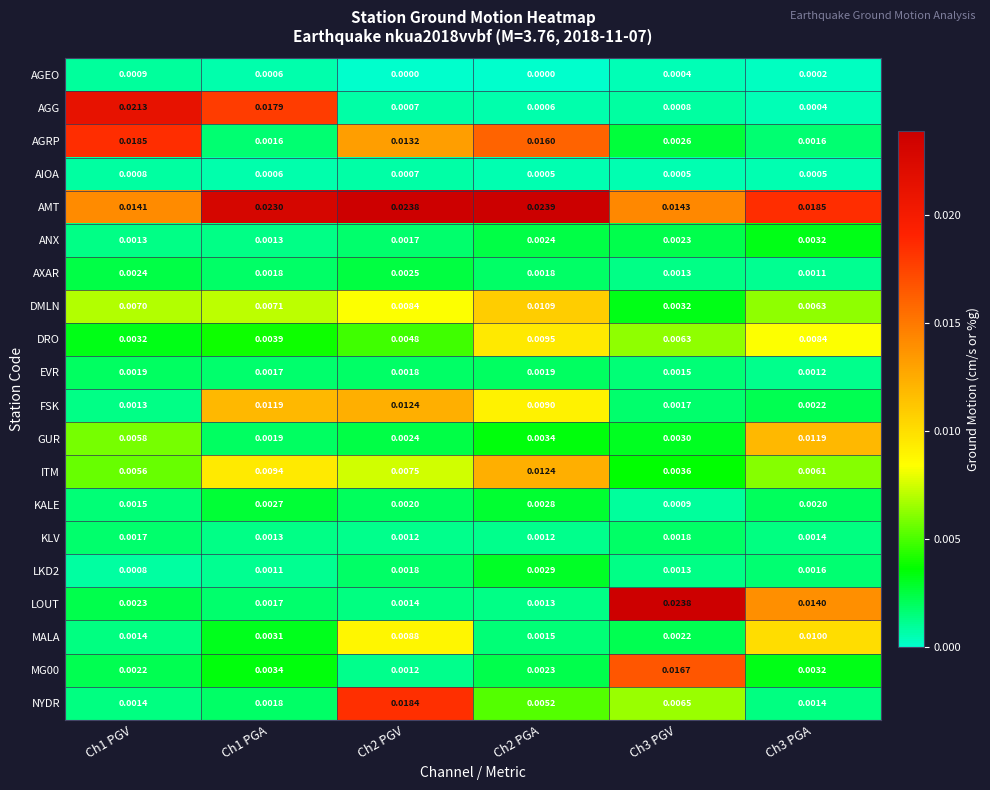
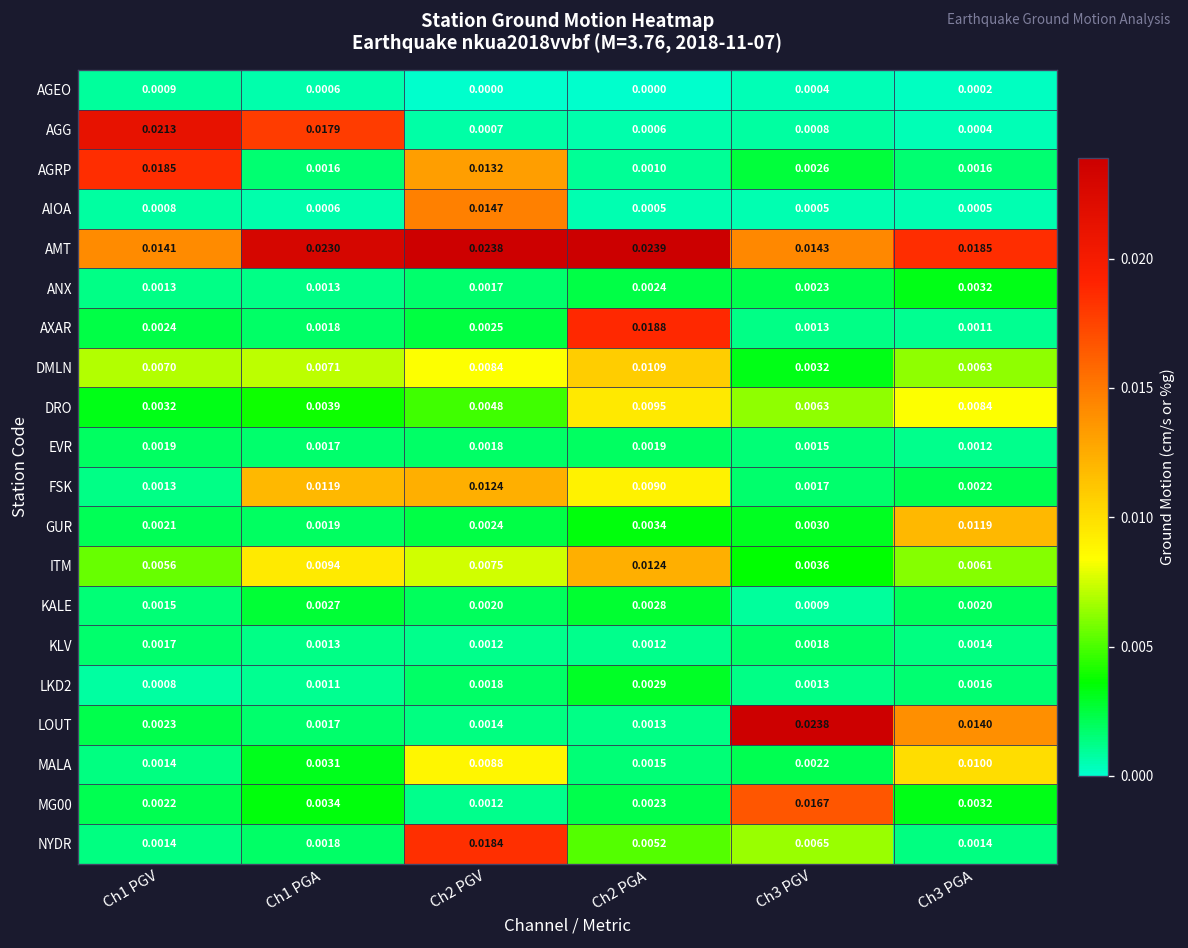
AGRP, Ch2 PGA: 0.0160 -> 0.0010
AIOA, Ch2 PGV: 0.0007 -> 0.0147
AXAR, Ch2 PGA: 0.0018 -> 0.0188
GUR, Ch1 PGV: 0.0058 -> 0.0021
